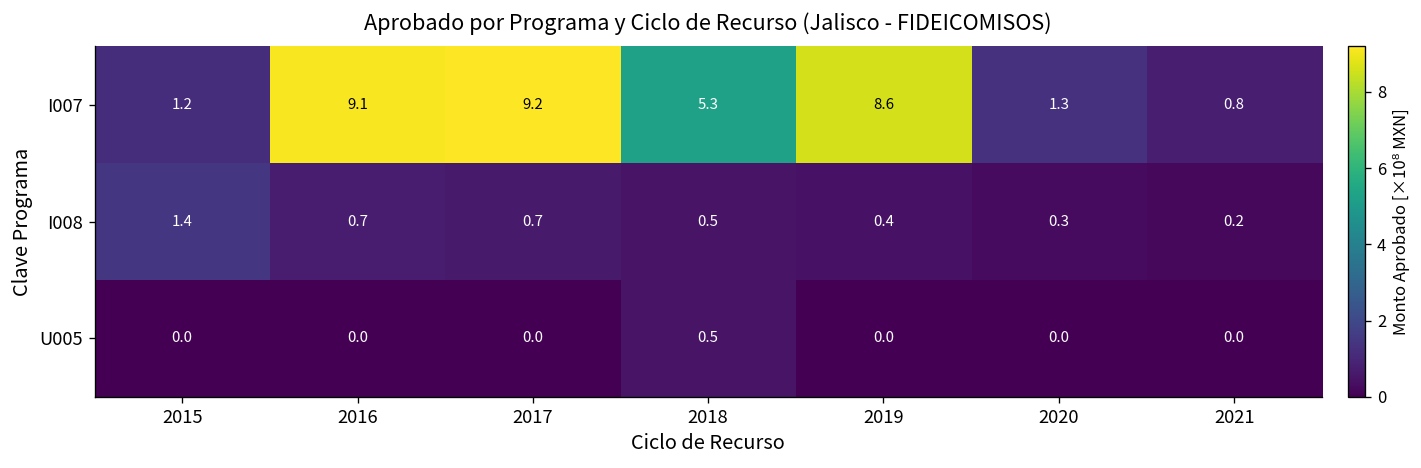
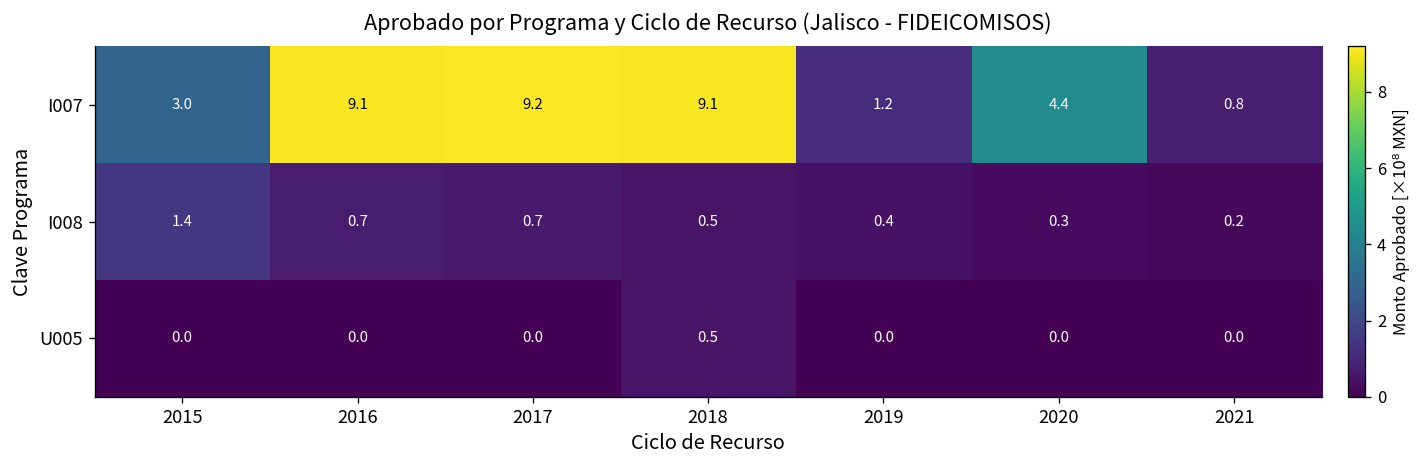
I007, 2015: 1.2 -> 3.0
I007, 2018: 5.3 -> 9.1
I007, 2019: 8.6 -> 1.2
I007, 2020: 1.3 -> 4.4
